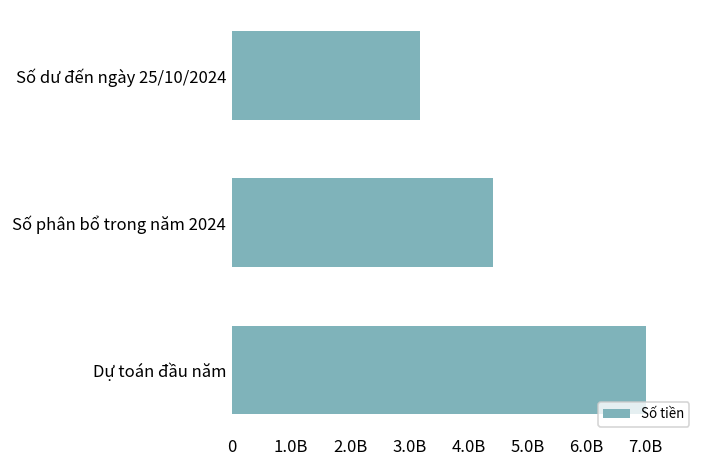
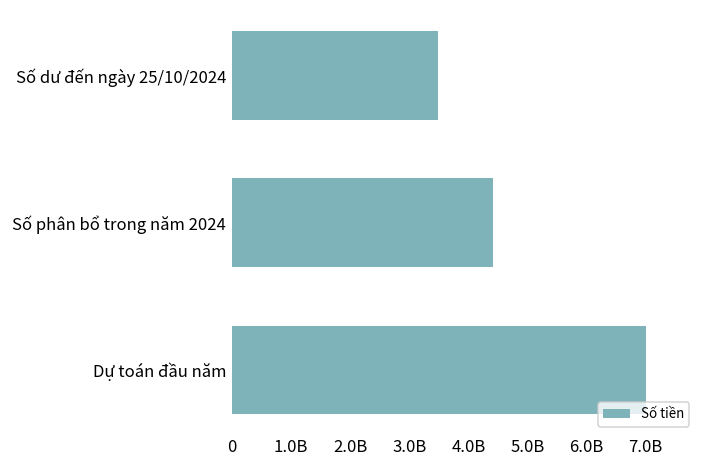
Số dư đến ngày 25/10/2024: 3200000000 -> 3500000000
